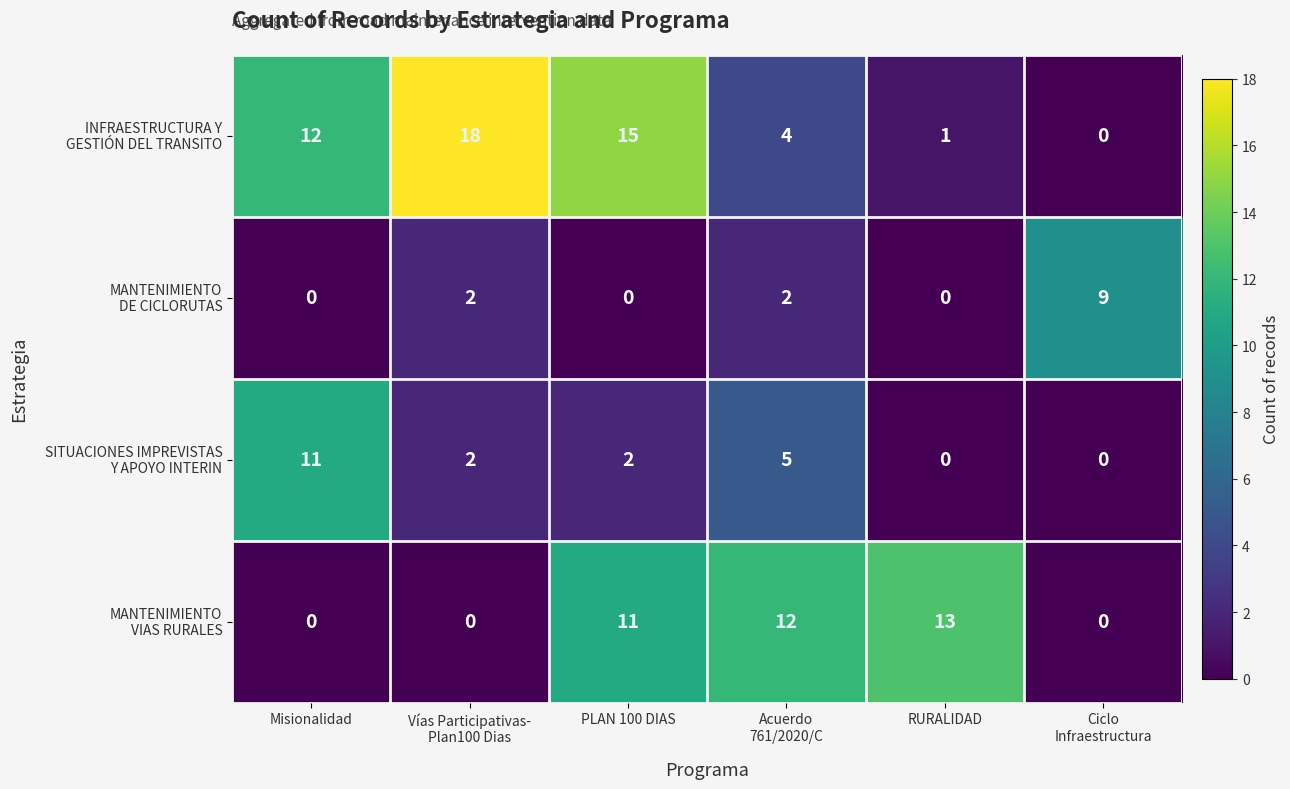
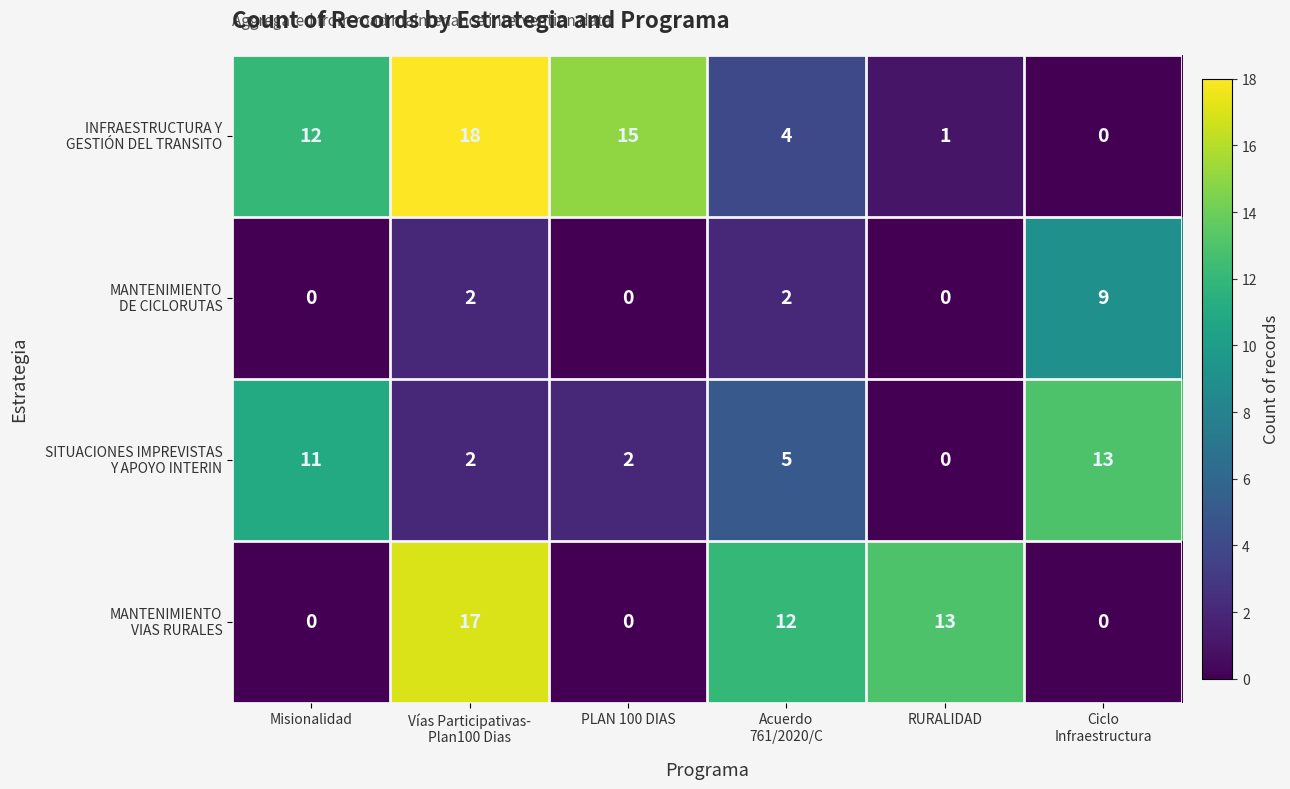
SITUACIONES IMPREVISTAS Y APOYO INTERIN, Ciclo Infraestructura: 0 -> 13
MANTENIMIENTO VIAS RURALES, Vías Participativas- Plan100 Dias: 0 -> 17
MANTENIMIENTO VIAS RURALES, PLAN 100 DIAS: 11 -> 0
